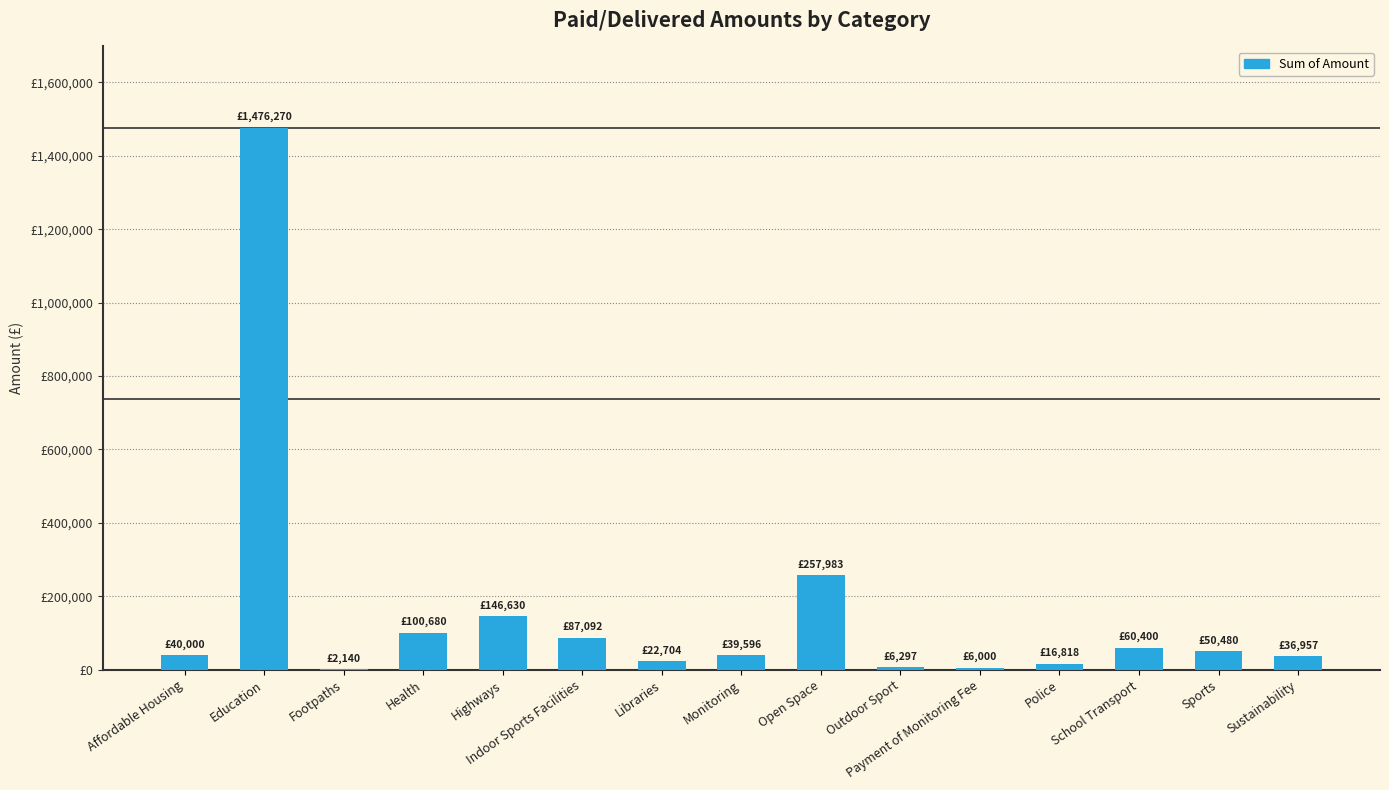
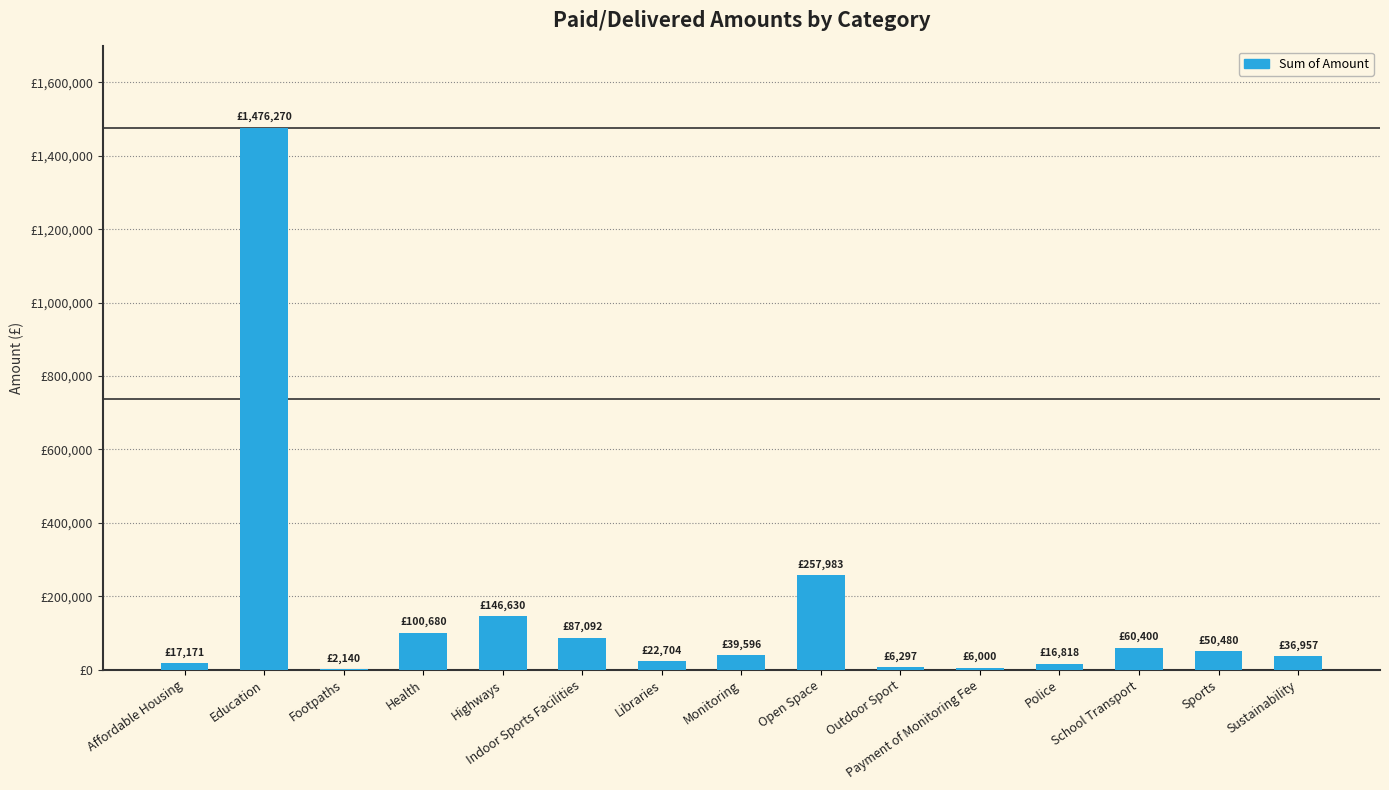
Affordable Housing: £40,000 -> £17,171
